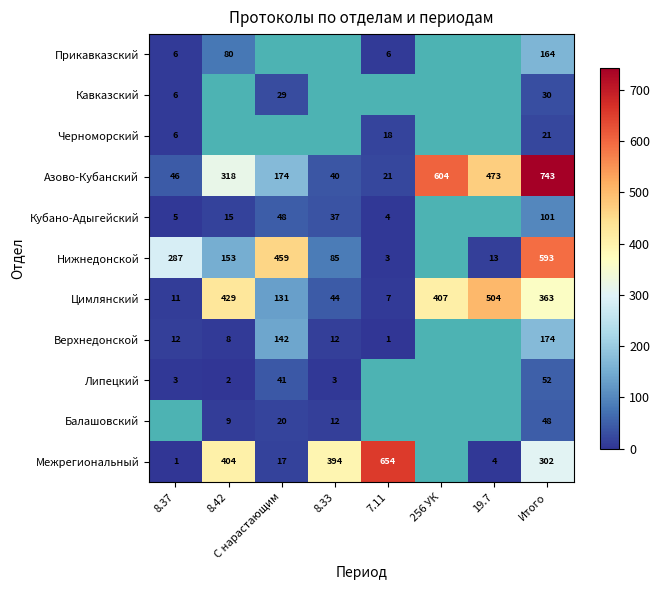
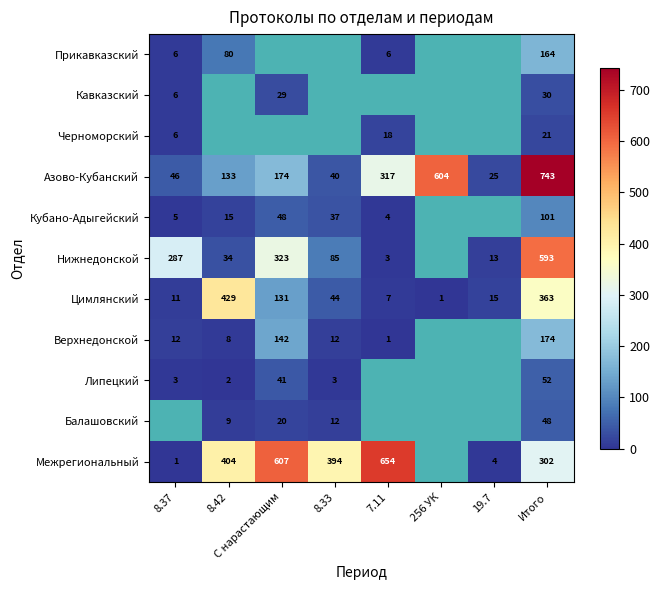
Азово-Кубанский, 8.42: 318 -> 133
Азово-Кубанский, 7.11: 21 -> 317
Азово-Кубанский, 19.7: 473 -> 25
Нижнедонской, 8.42: 153 -> 34
Нижнедонской, С нарастающим: 459 -> 323
Цимлянский, 256 УК: 407 -> 1
Цимлянский, 19.7: 504 -> 15
Межрегиональный, С нарастающим: 17 -> 607
